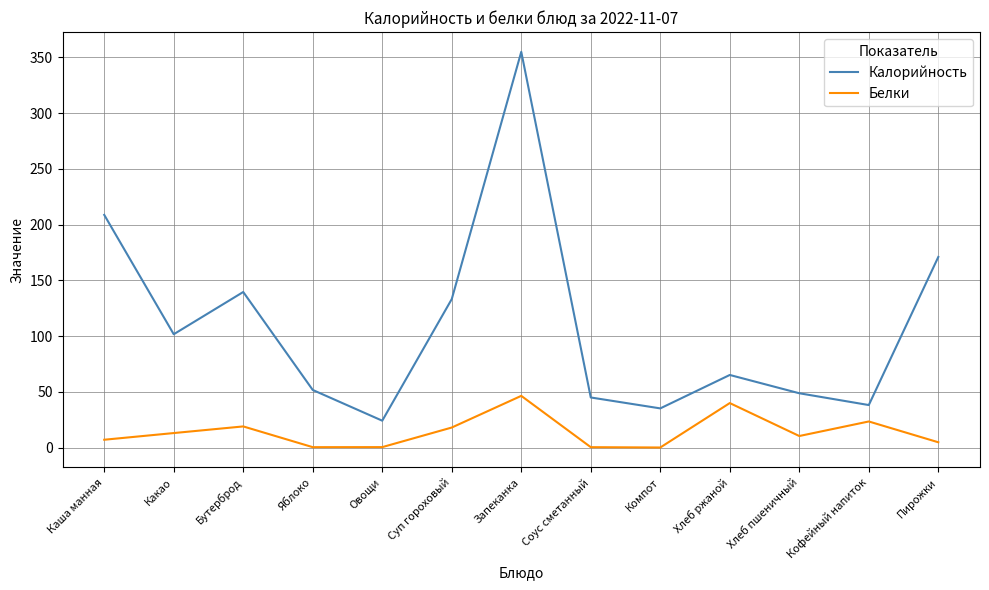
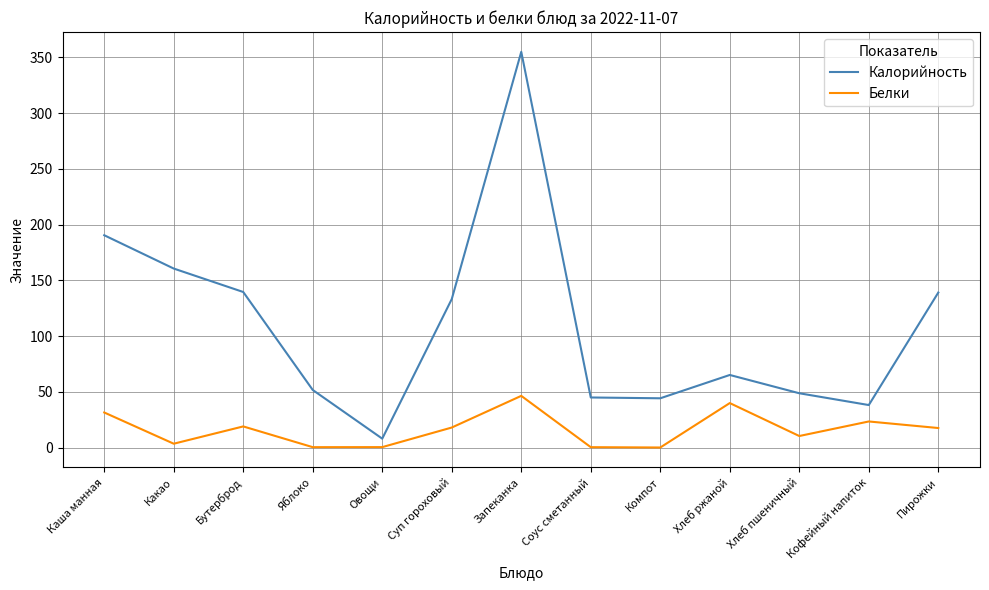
Калорийность, Каша манная: 209 -> 190
Белки, Каша манная: 7 -> 32
Калорийность, Какао: 102 -> 161
Белки, Какао: 13 -> 4
Калорийность, Овощи: 24 -> 8
Калорийность, Компот: 35 -> 44
Калорийность, Пирожки: 171 -> 139
Белки, Пирожки: 5 -> 18
